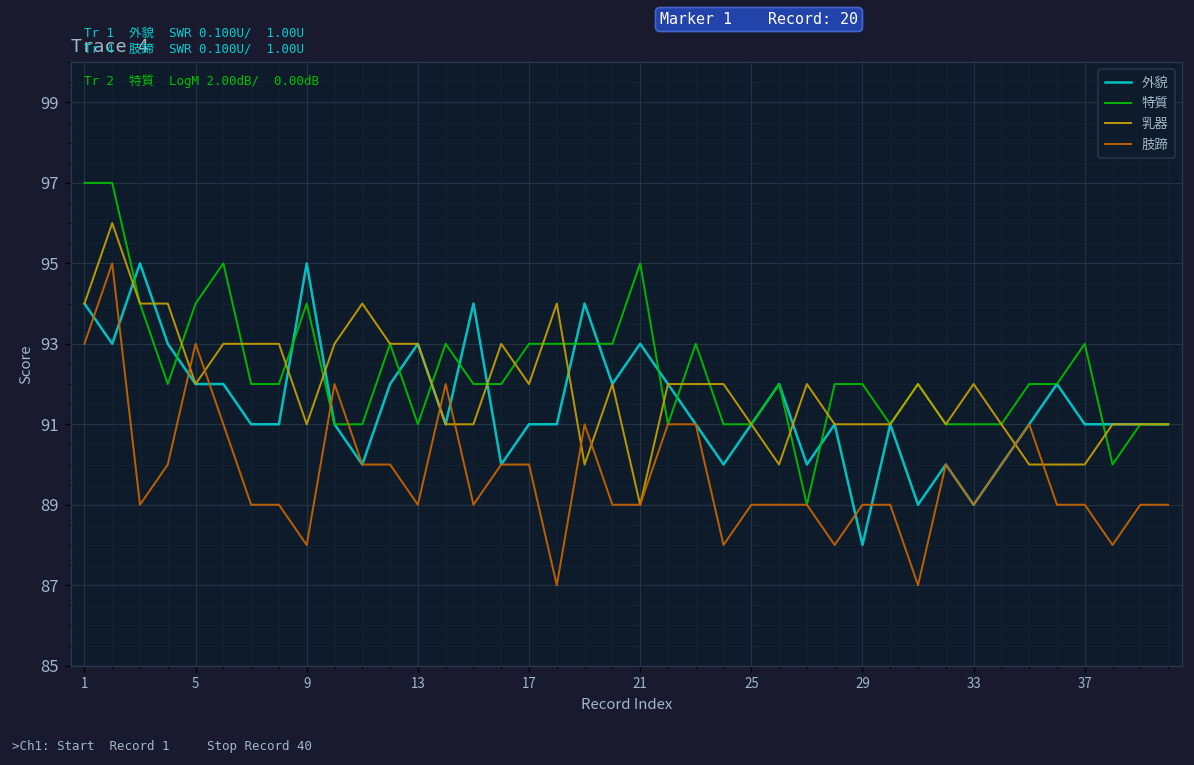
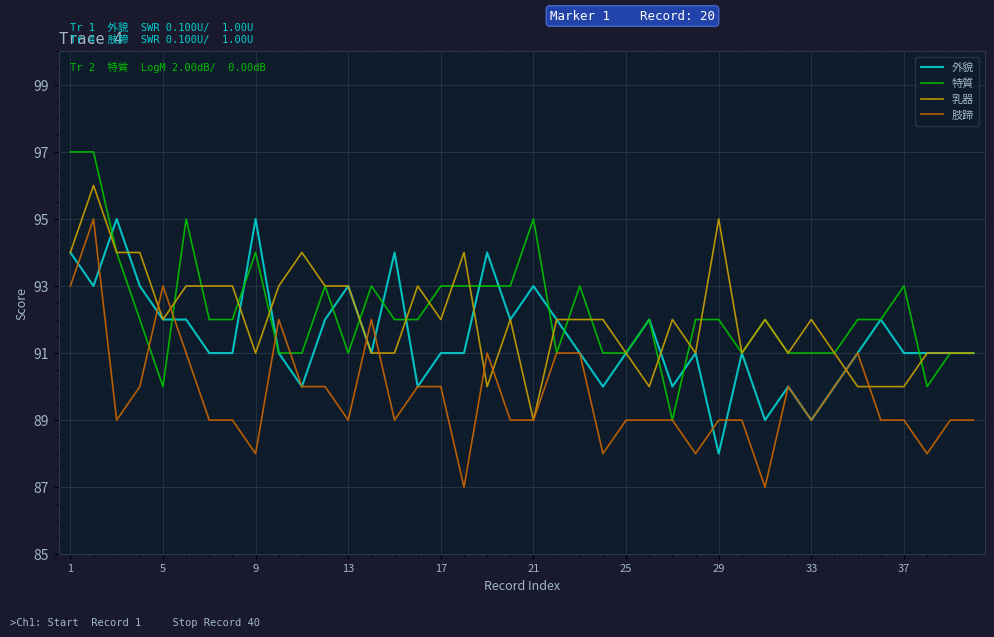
特質, 5: 94 -> 90
乳器, 29: 91 -> 95
